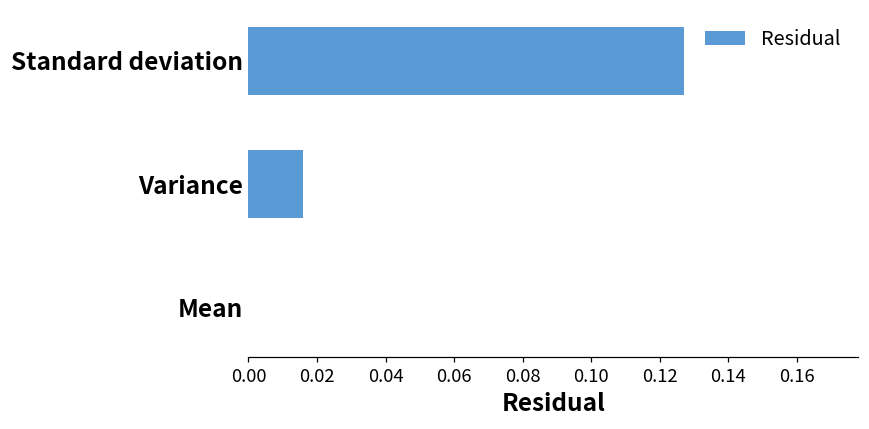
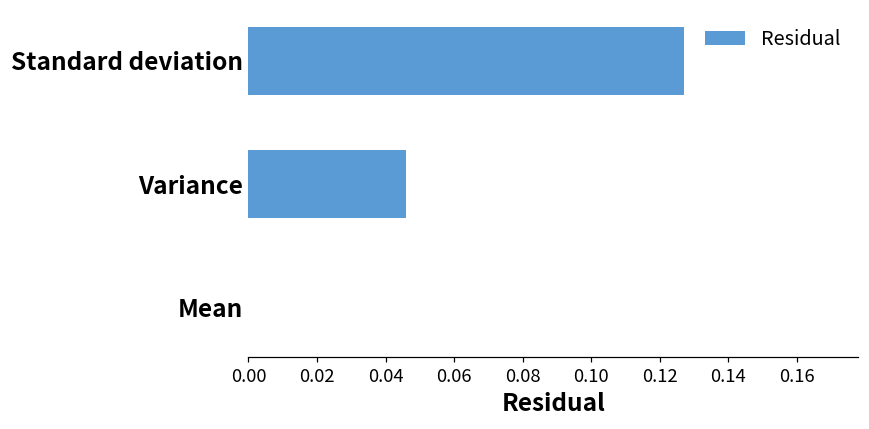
Variance: 0.016 -> 0.046
